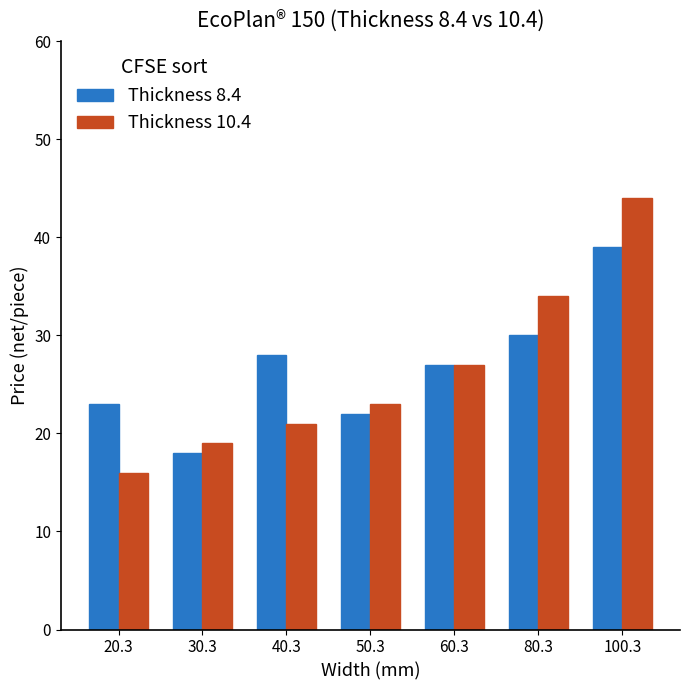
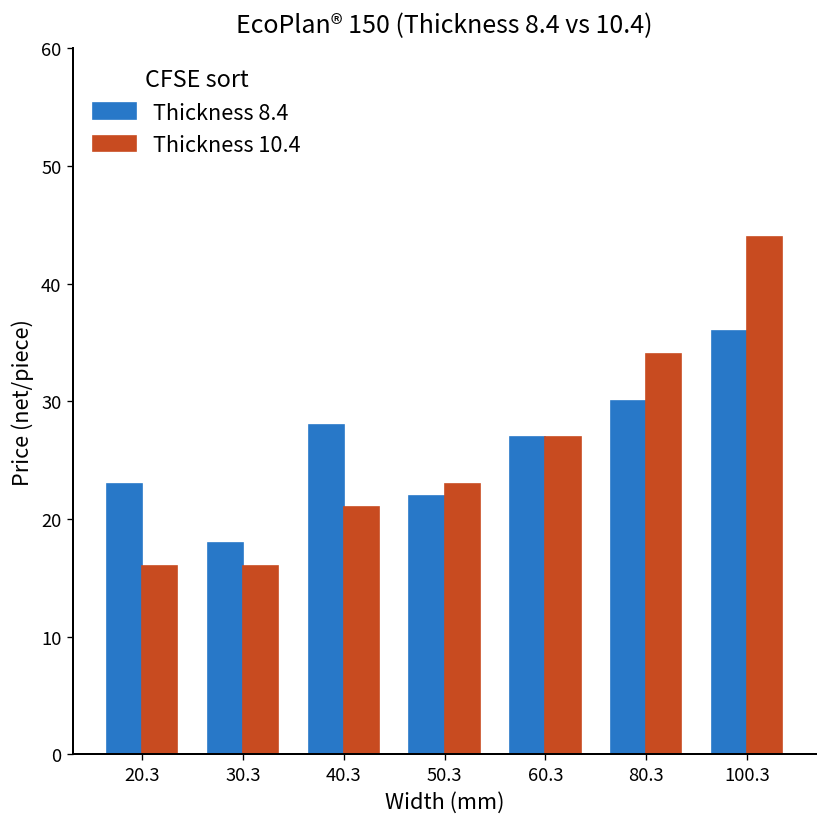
Thickness 10.4, 30.3: 19 -> 16
Thickness 8.4, 100.3: 39 -> 36
